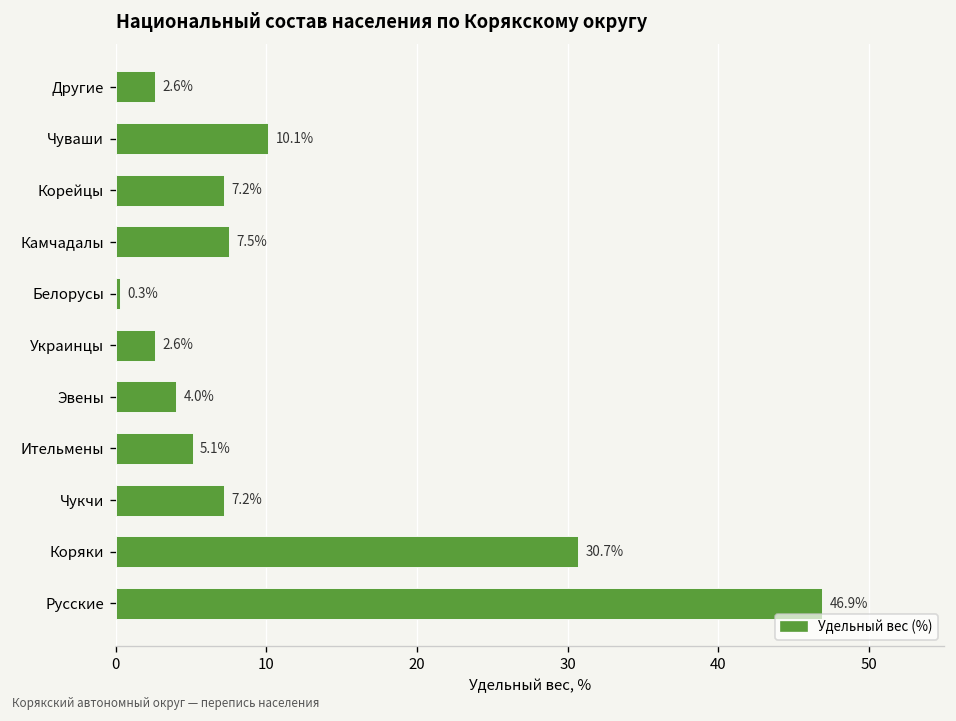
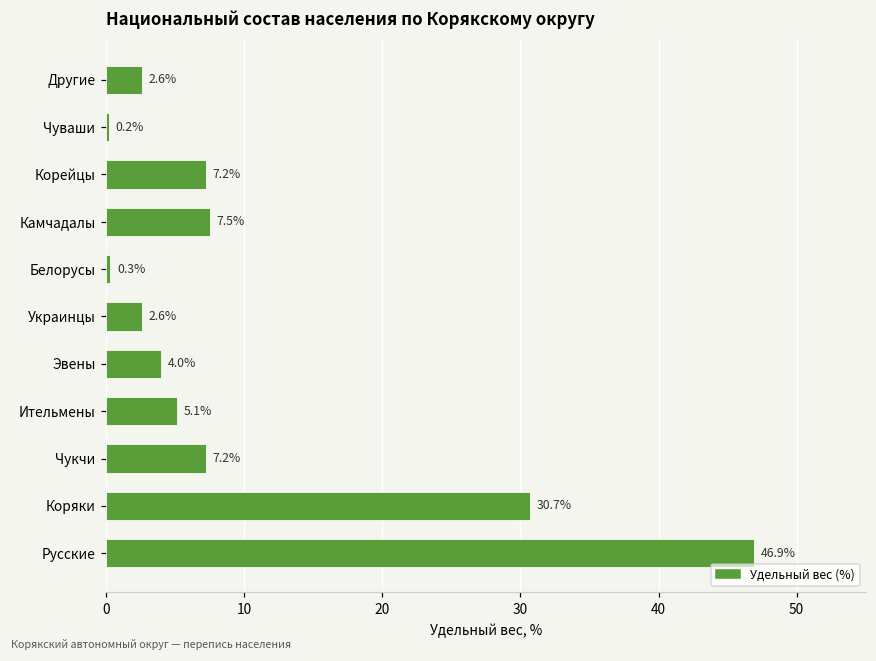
Чуваши: 10.1% -> 0.2%
